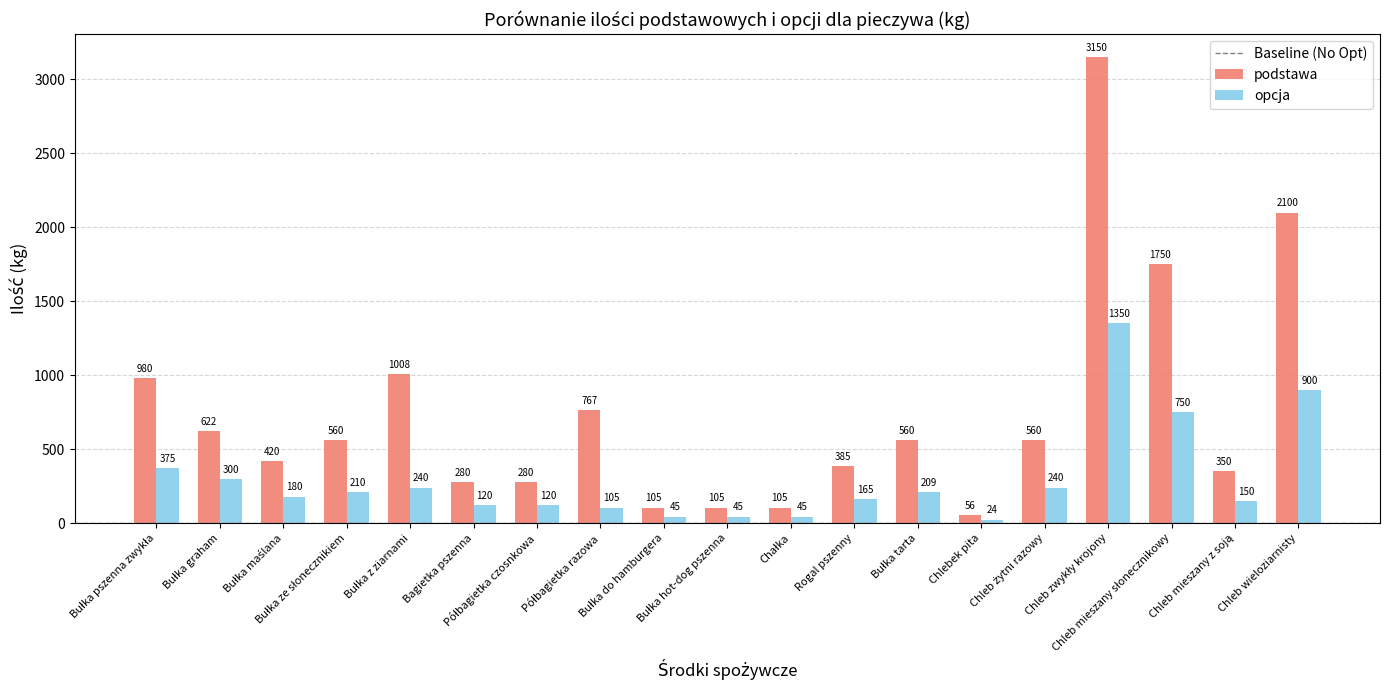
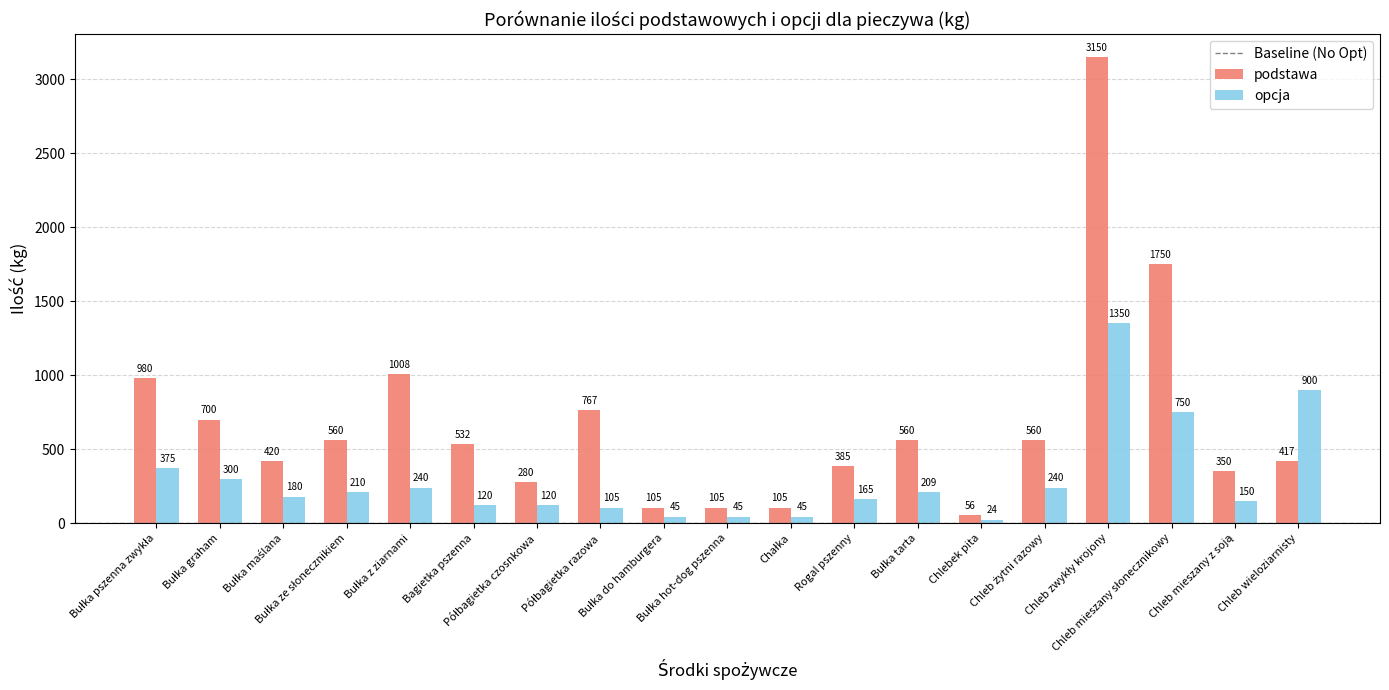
podstawa, Bułka graham: 622 -> 700
podstawa, Bagietka pszenna: 280 -> 532
podstawa, Chleb wieloziarnisty: 2100 -> 417
